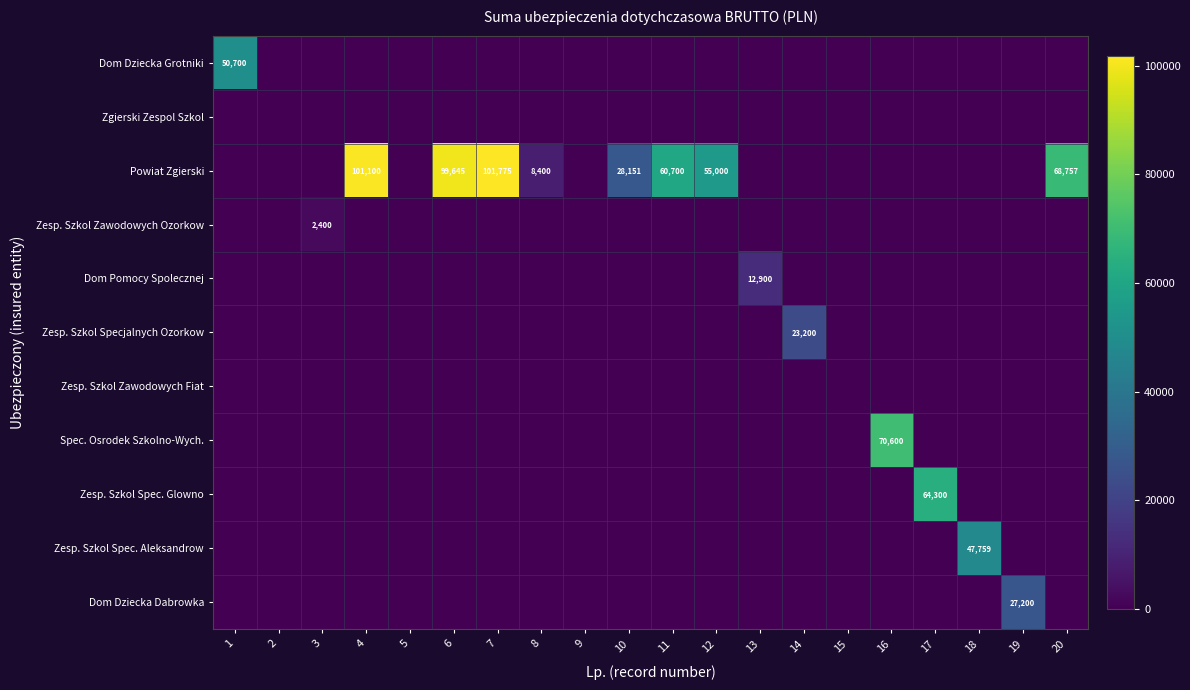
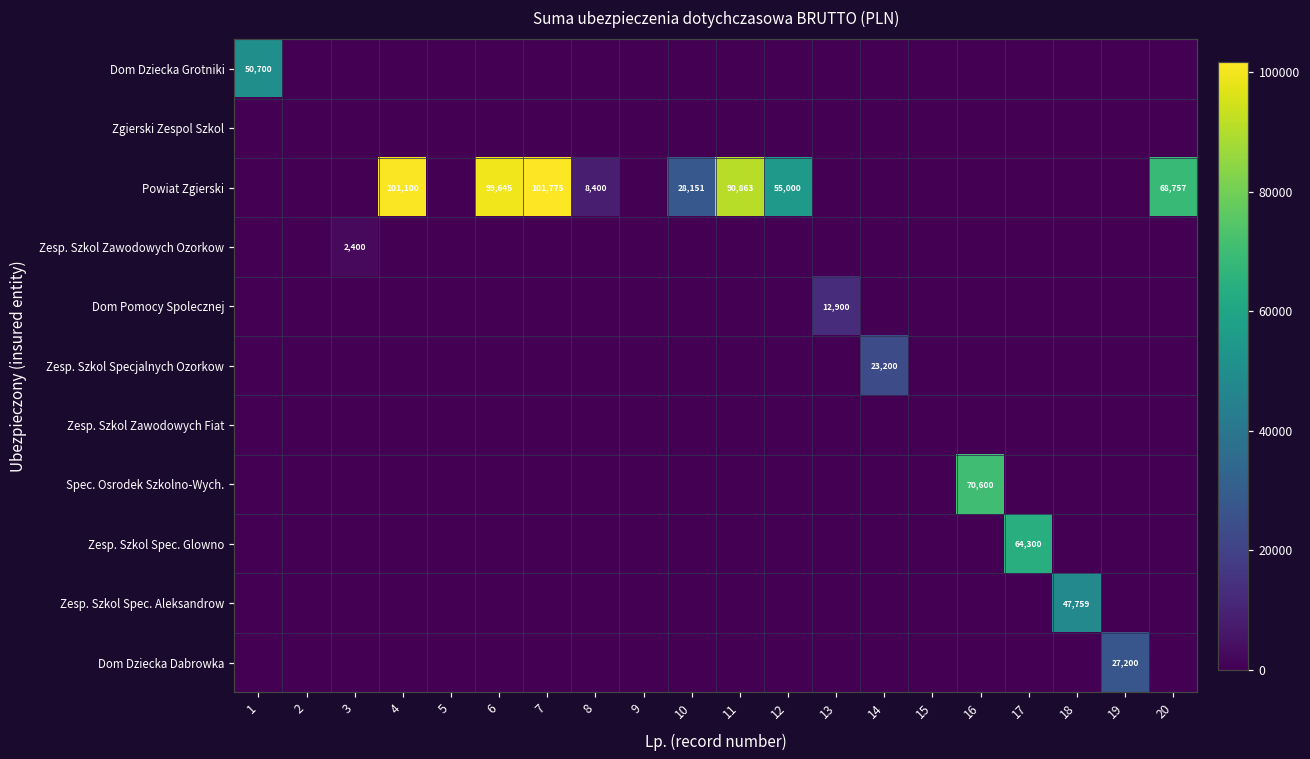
Powiat Zgierski, 11: 60,700 -> 90,863
